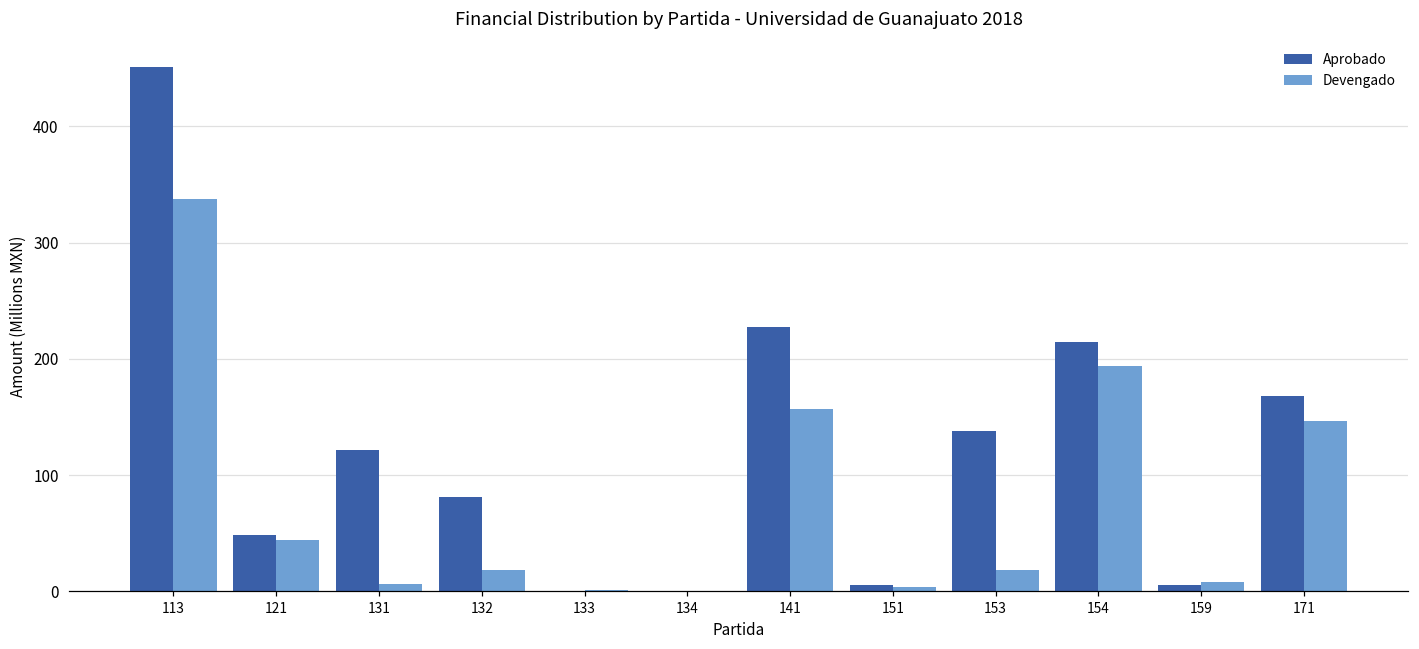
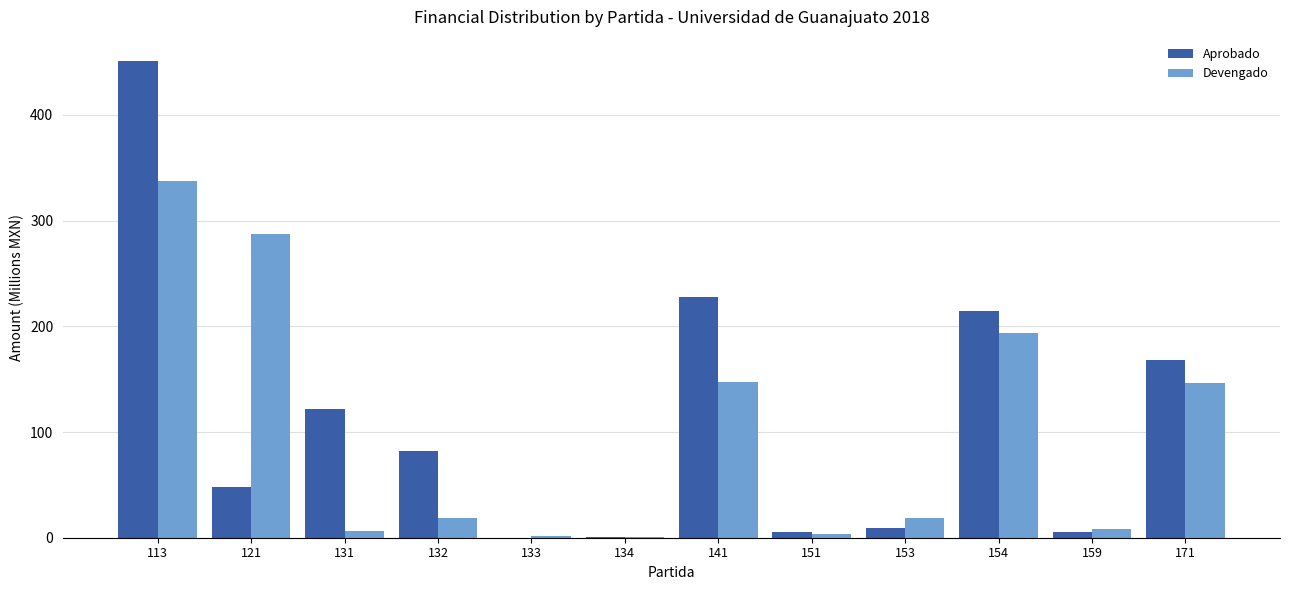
Devengado, 121: 44 -> 288
Devengado, 141: 157 -> 147
Aprobado, 153: 138 -> 9
